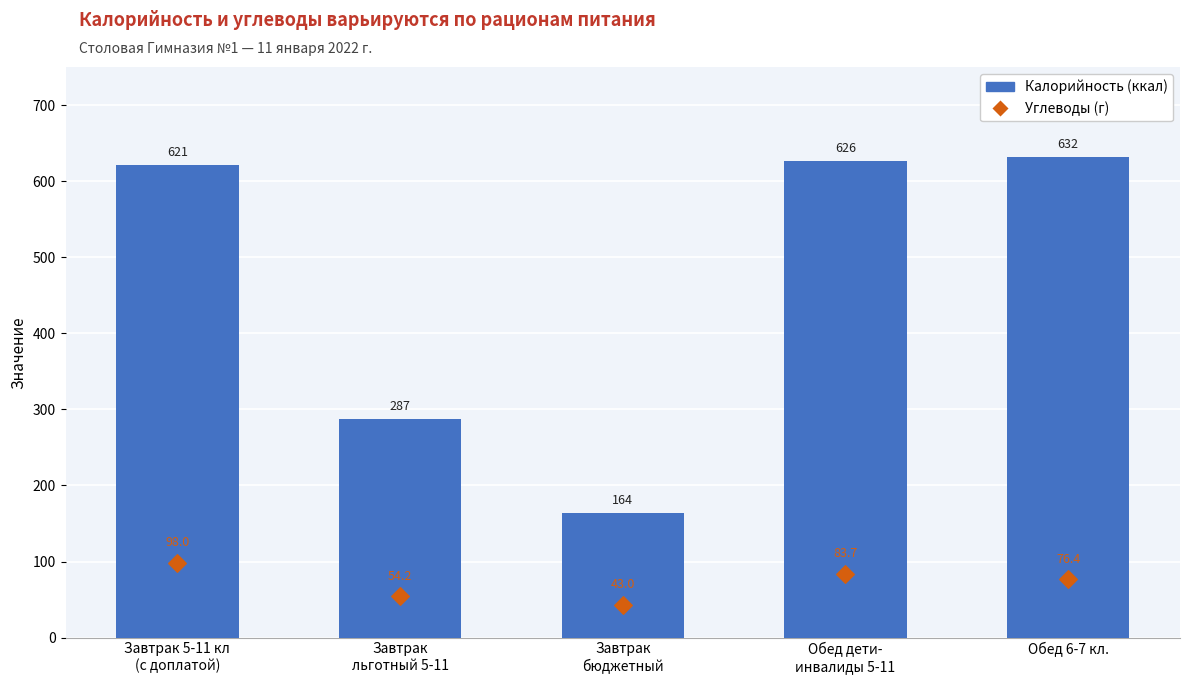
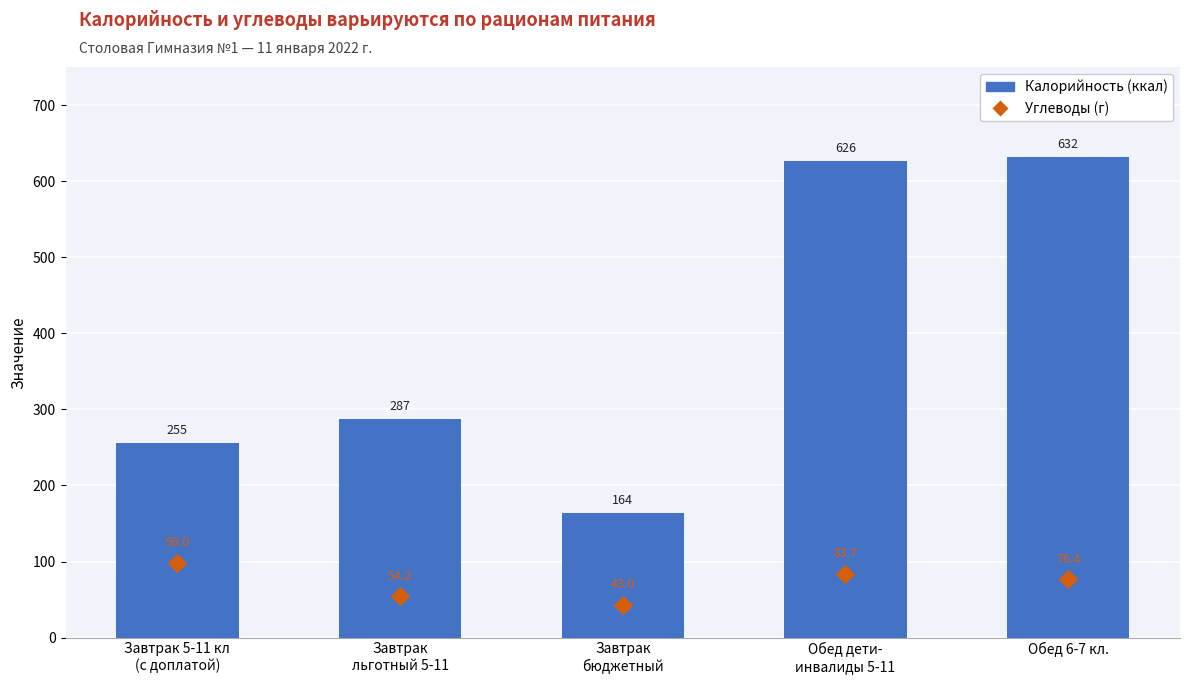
Калорийность (ккал), Завтрак 5-11 кл (с доплатой): 621 -> 255
